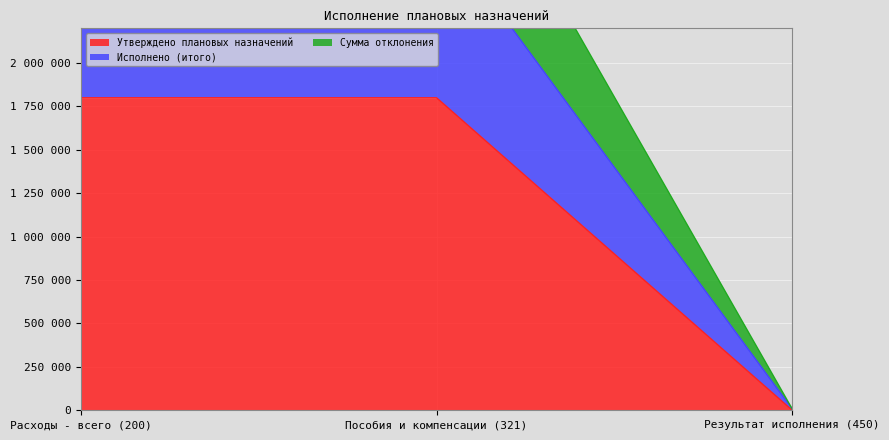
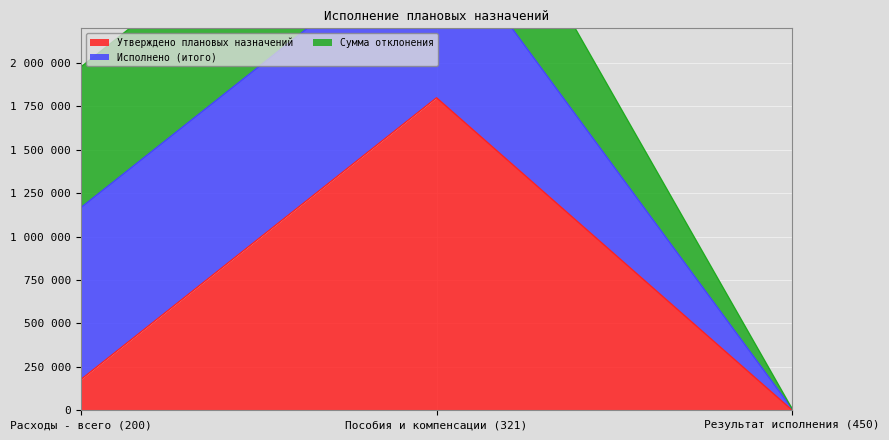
Утверждено плановых назначений, Расходы - всего (200): 1800000 -> 180000
